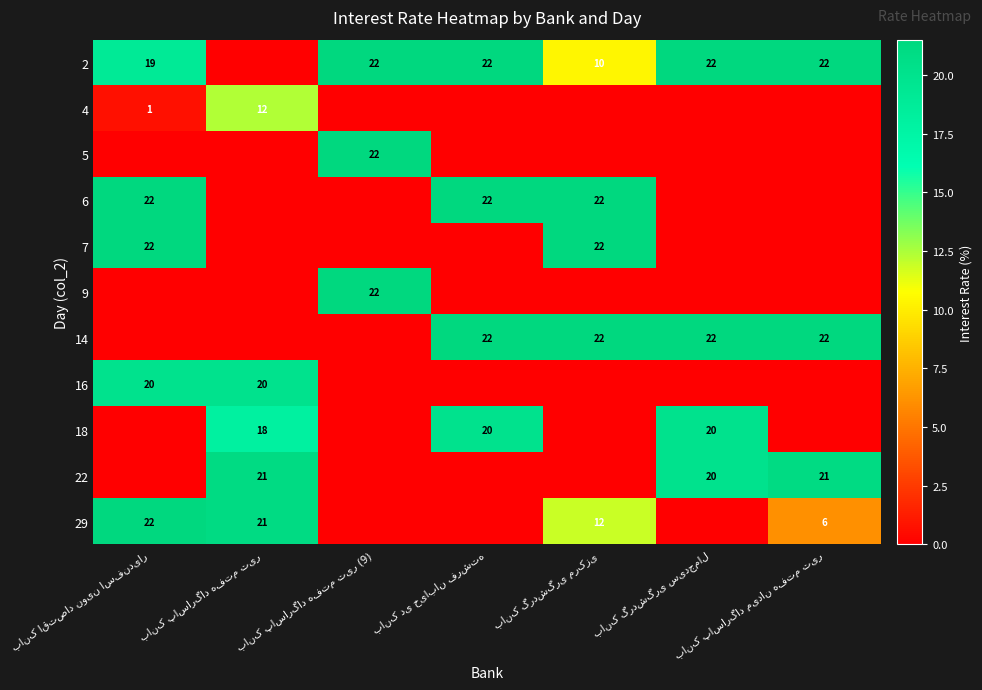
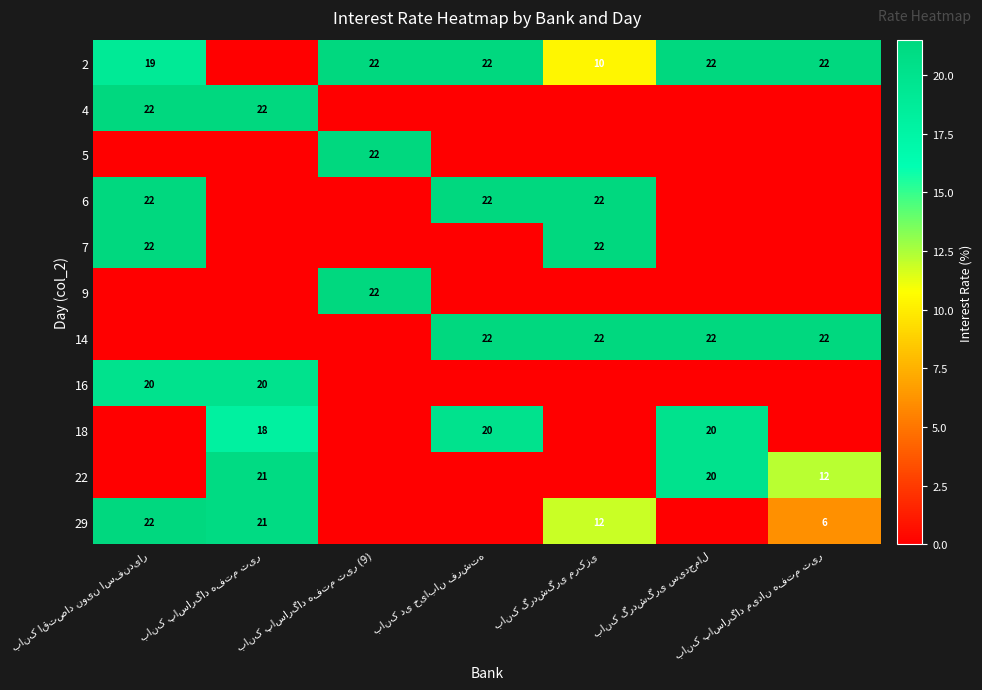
4, بانک اقتصاد نوین اسفندیار: 1 -> 22
4, بانک پاسارگاد هفتم تیر: 12 -> 22
22, بانک پاسارگاد میدان هفتم تیر: 21 -> 12
